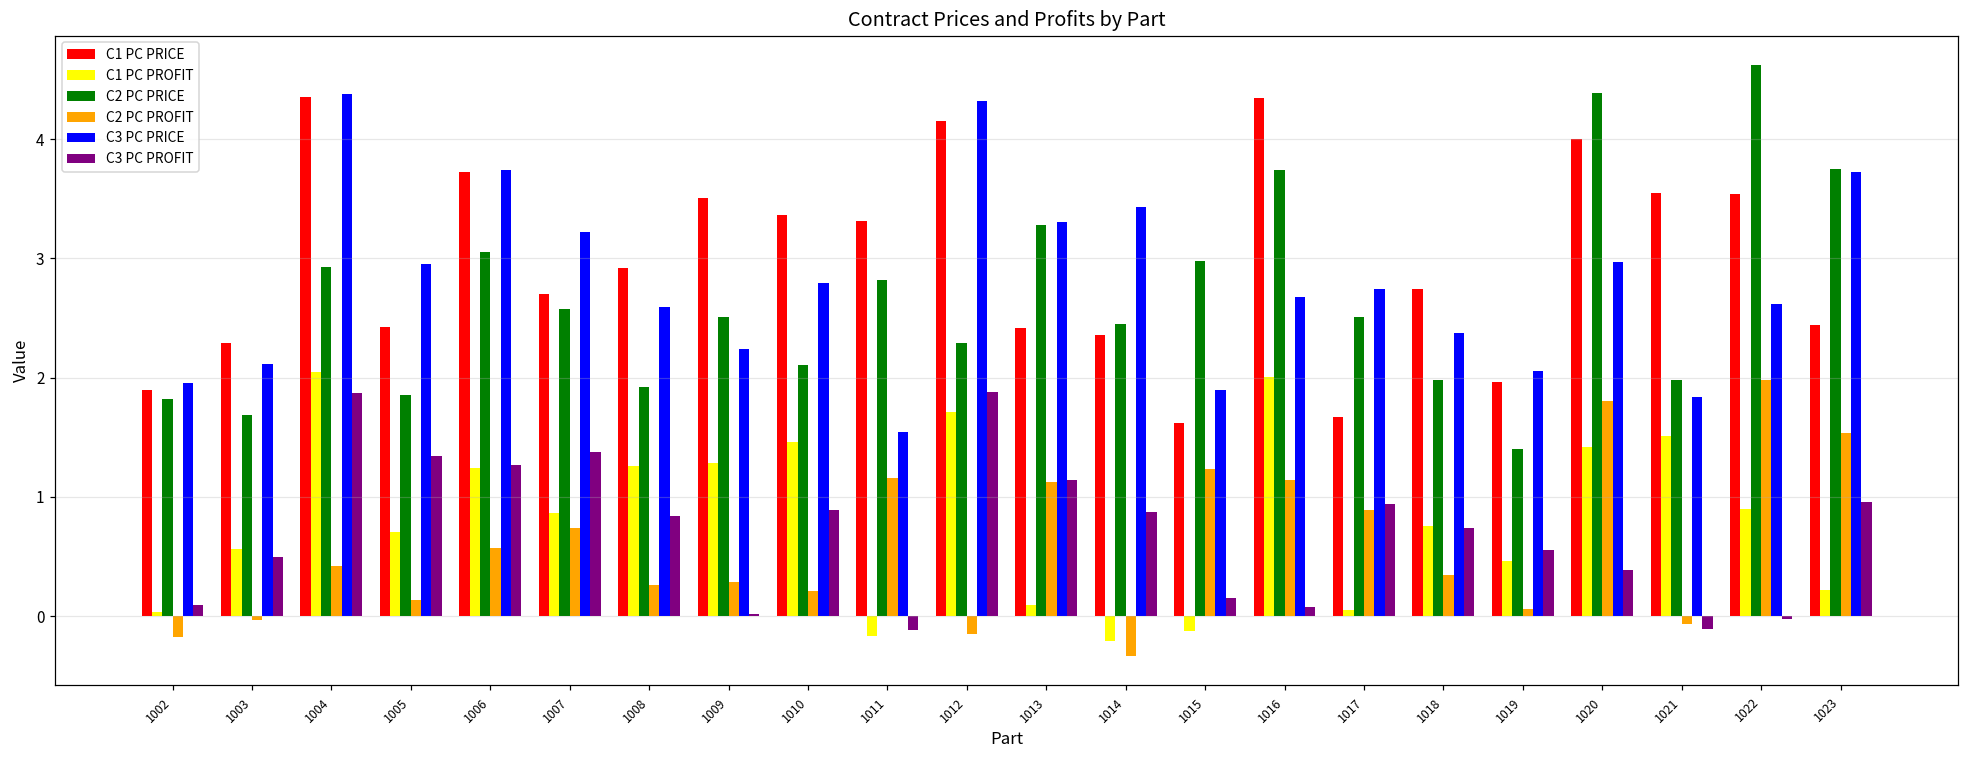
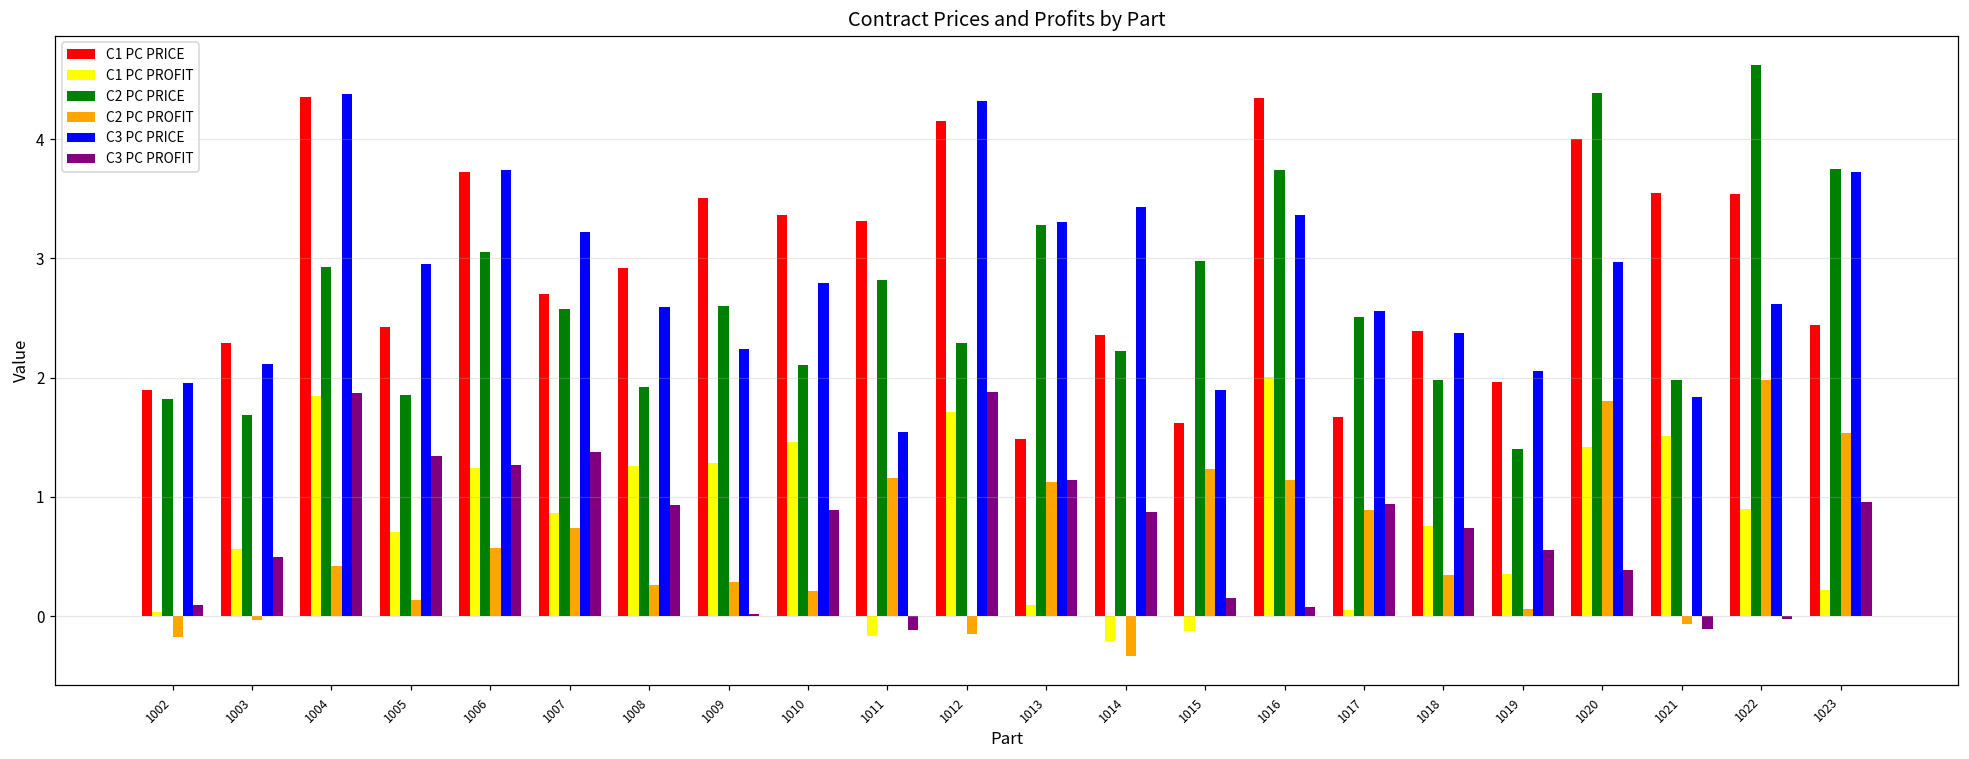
C1 PC PROFIT, 1004: 2.05 -> 1.85
C3 PC PROFIT, 1008: 0.84 -> 0.93
C2 PC PRICE, 1009: 2.51 -> 2.60
C1 PC PRICE, 1013: 2.42 -> 1.49
C2 PC PRICE, 1014: 2.45 -> 2.23
C3 PC PRICE, 1016: 2.68 -> 3.37
C3 PC PRICE, 1017: 2.74 -> 2.56
C1 PC PRICE, 1018: 2.74 -> 2.39
C1 PC PROFIT, 1019: 0.47 -> 0.35
